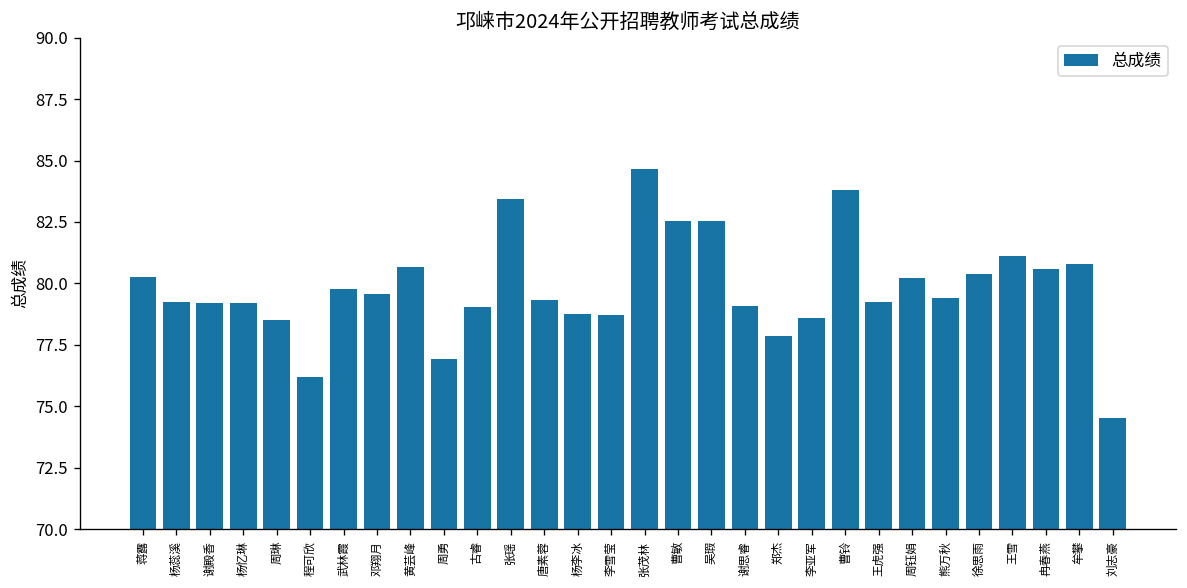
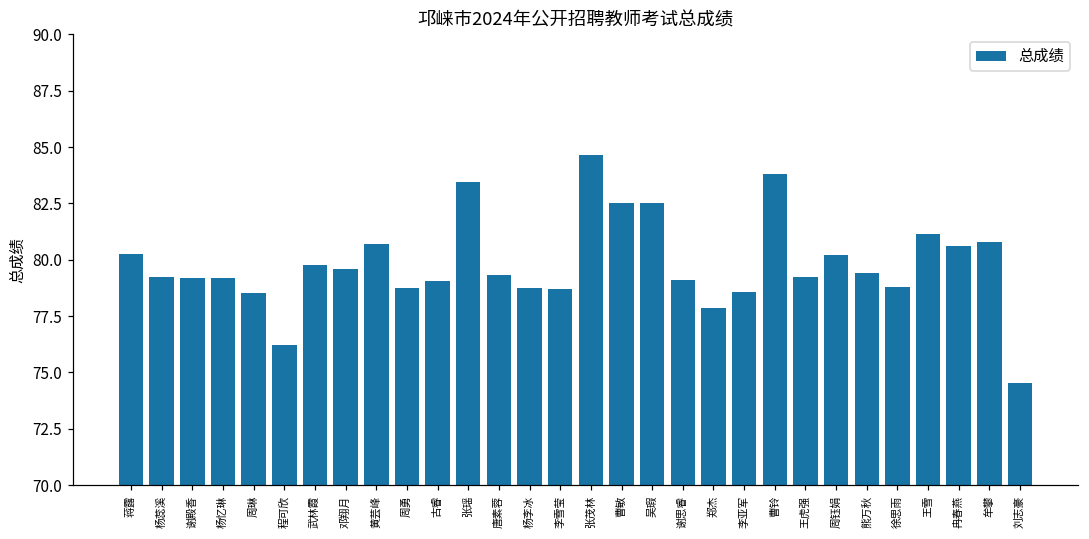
周勇: 76.9 -> 78.8
徐思雨: 80.4 -> 78.8
